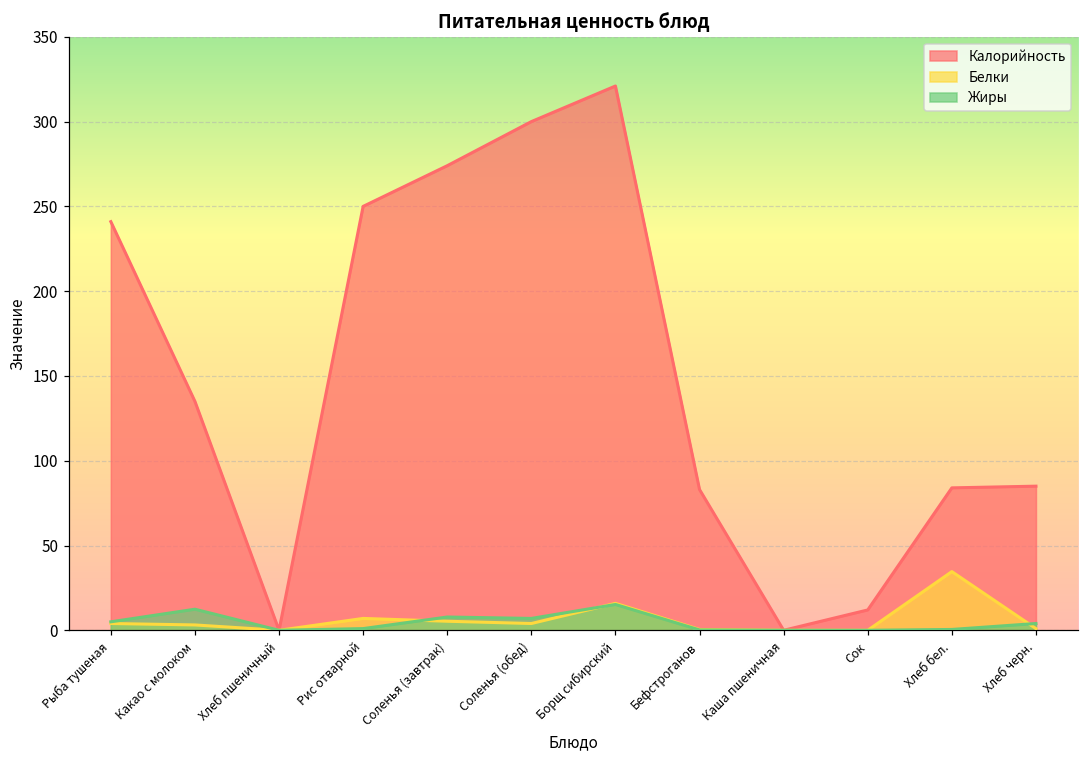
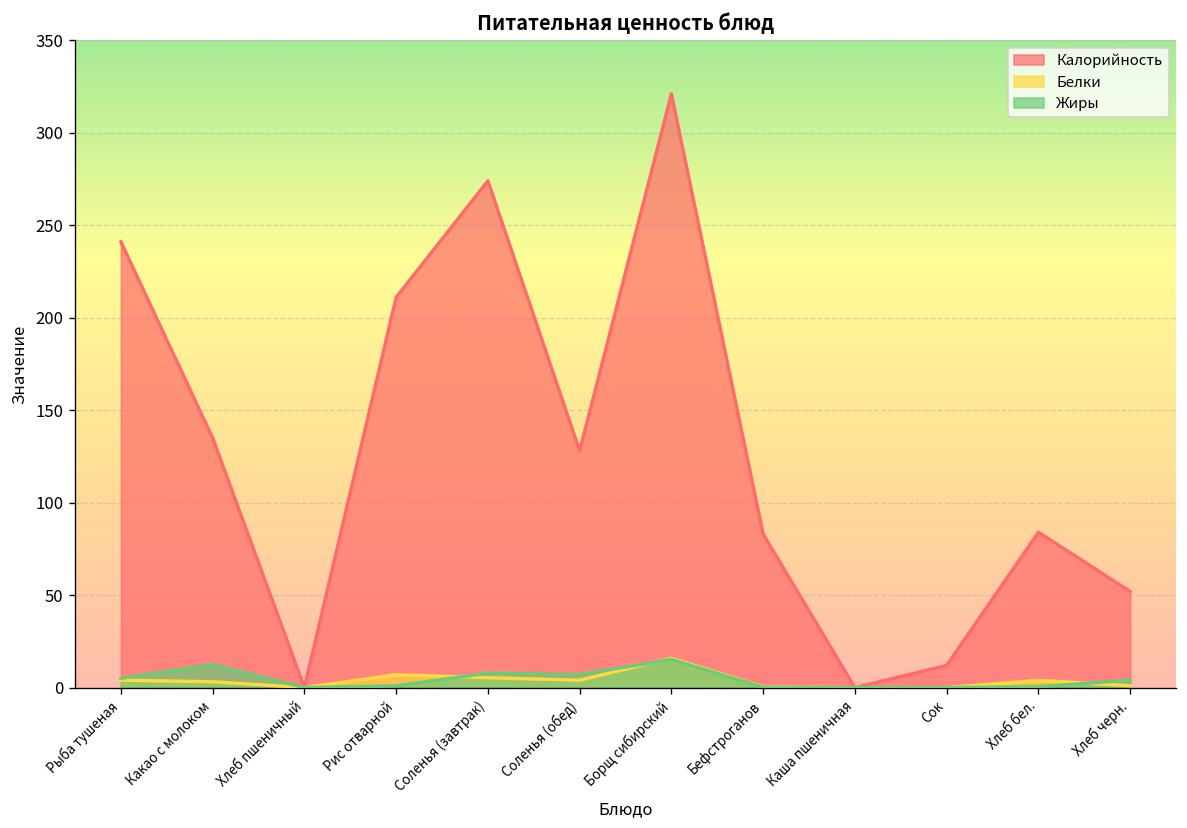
Калорийность, Рис отварной: 250 -> 211
Калорийность, Соленья (обед): 300 -> 128
Белки, Хлеб бел.: 35 -> 4
Калорийность, Хлеб черн.: 85 -> 52
